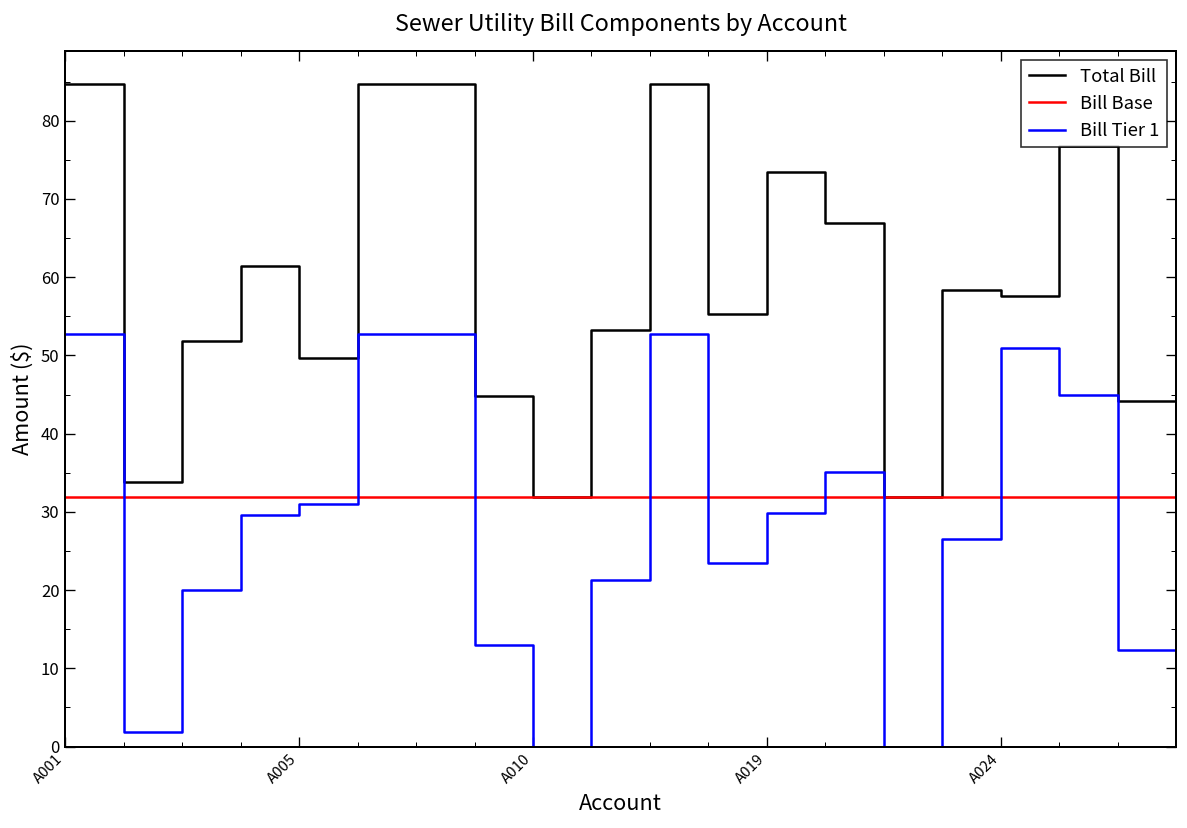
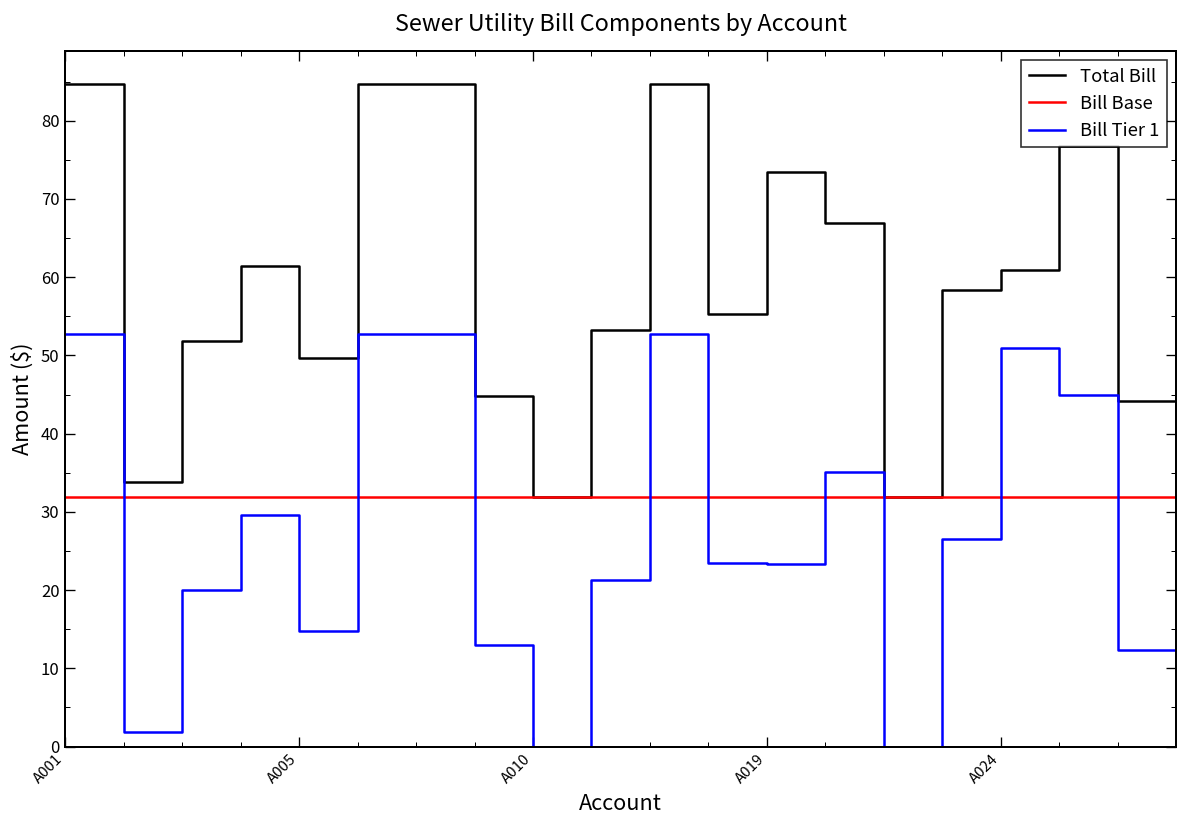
Bill Tier 1, A005: 31 -> 15
Bill Tier 1, A019: 30 -> 23
Total Bill, A024: 58 -> 61
